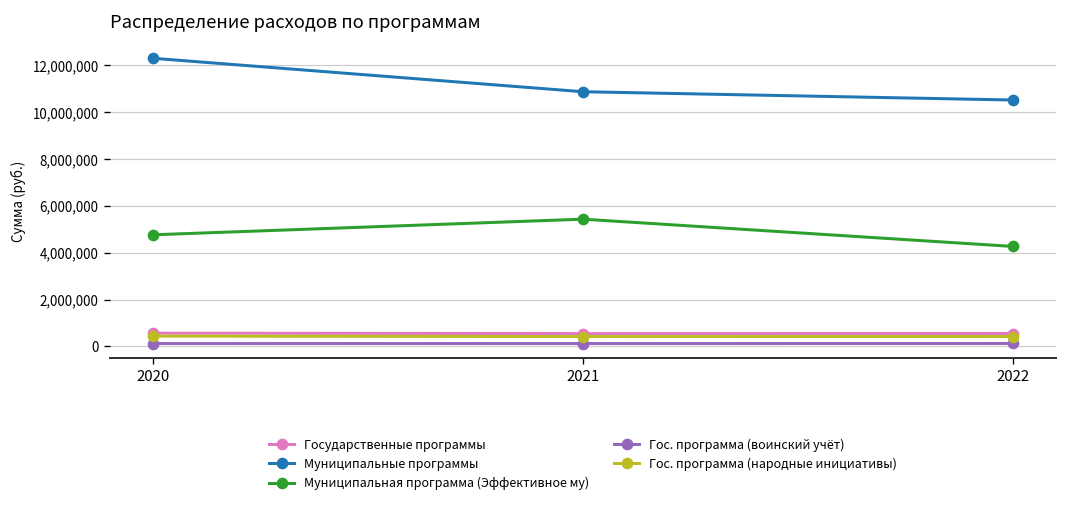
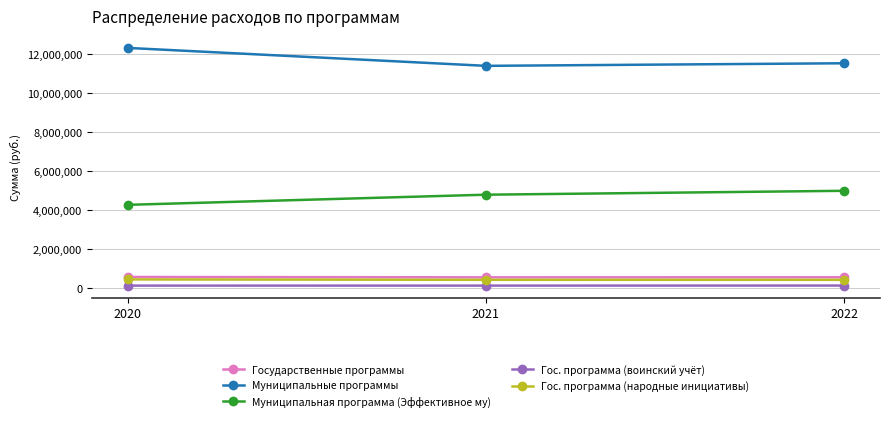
Муниципальная программа (Эффективное му), 2020: 4,800,000 -> 4,300,000
Муниципальные программы, 2021: 10,900,000 -> 11,400,000
Муниципальная программа (Эффективное му), 2021: 5,400,000 -> 4,800,000
Муниципальные программы, 2022: 10,500,000 -> 11,500,000
Муниципальная программа (Эффективное му), 2022: 4,300,000 -> 5,000,000
